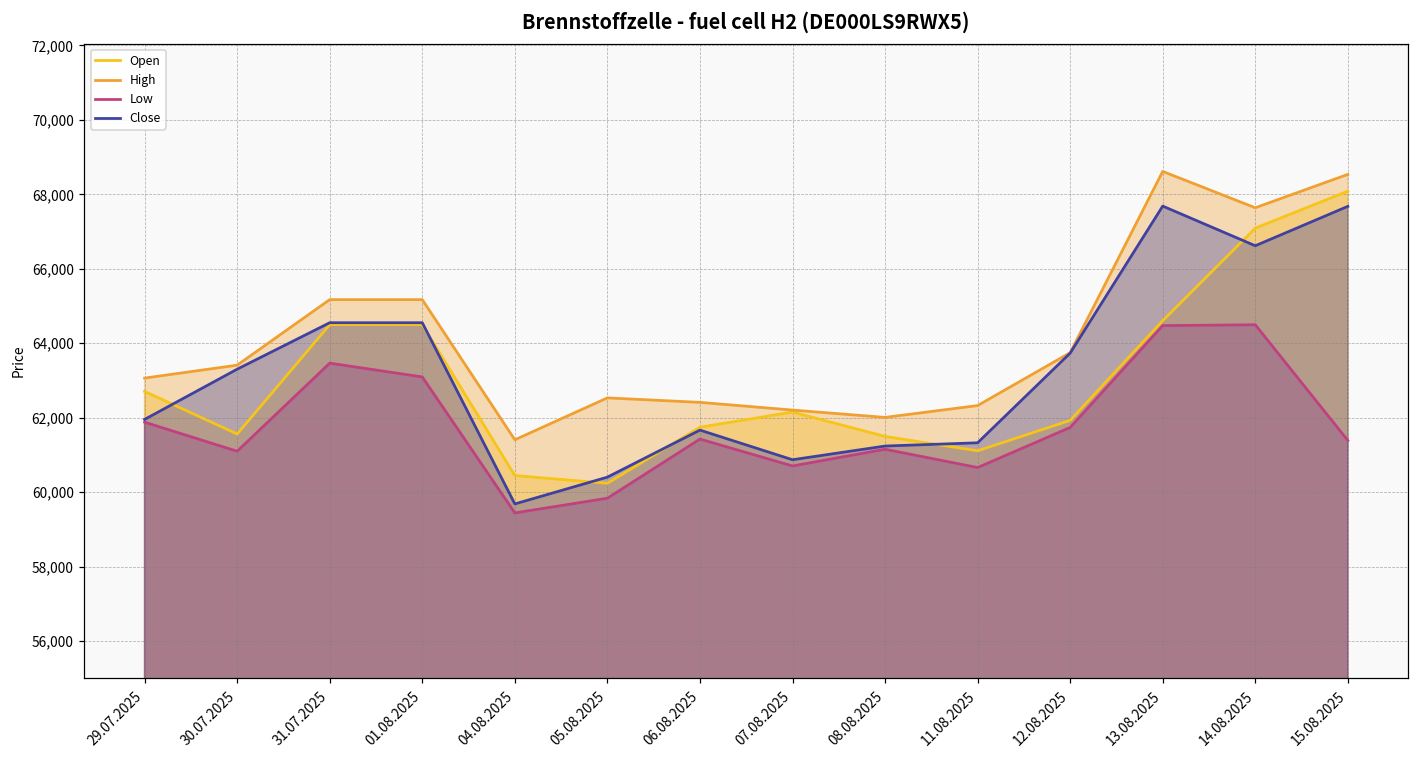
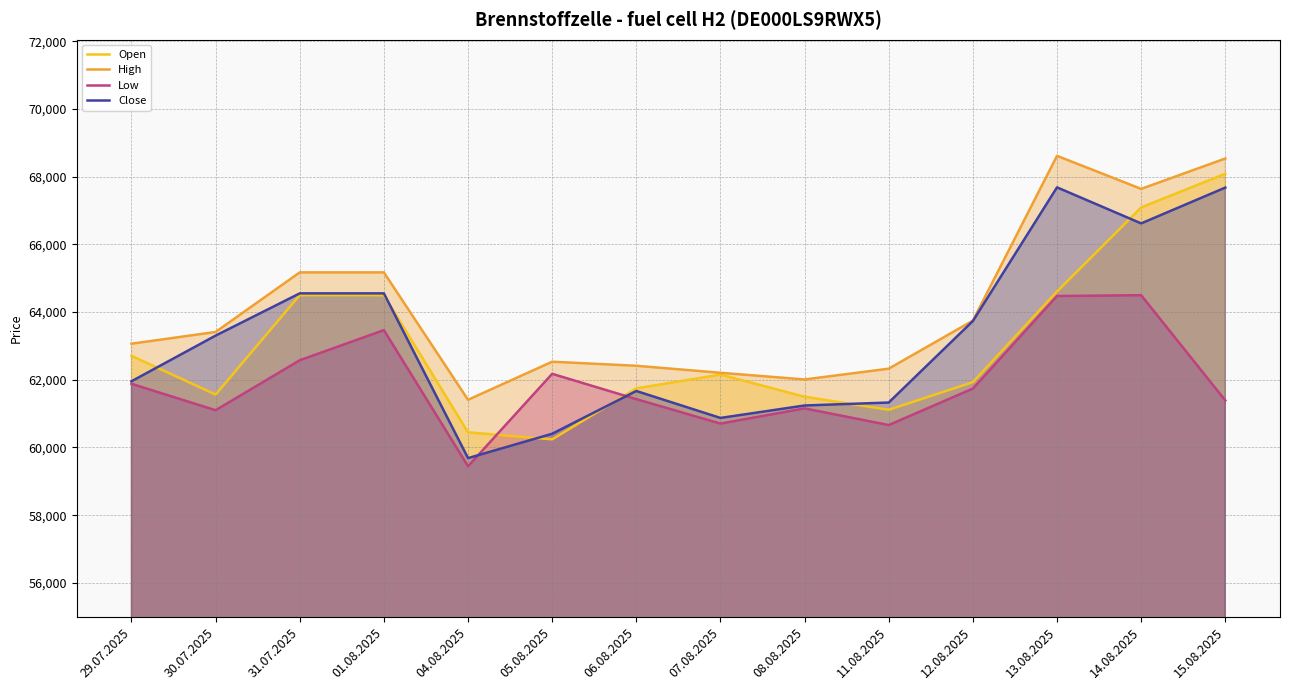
Low, 31.07.2025: 63,500 -> 62,600
Low, 01.08.2025: 63,100 -> 63,500
Low, 05.08.2025: 59,800 -> 62,200
